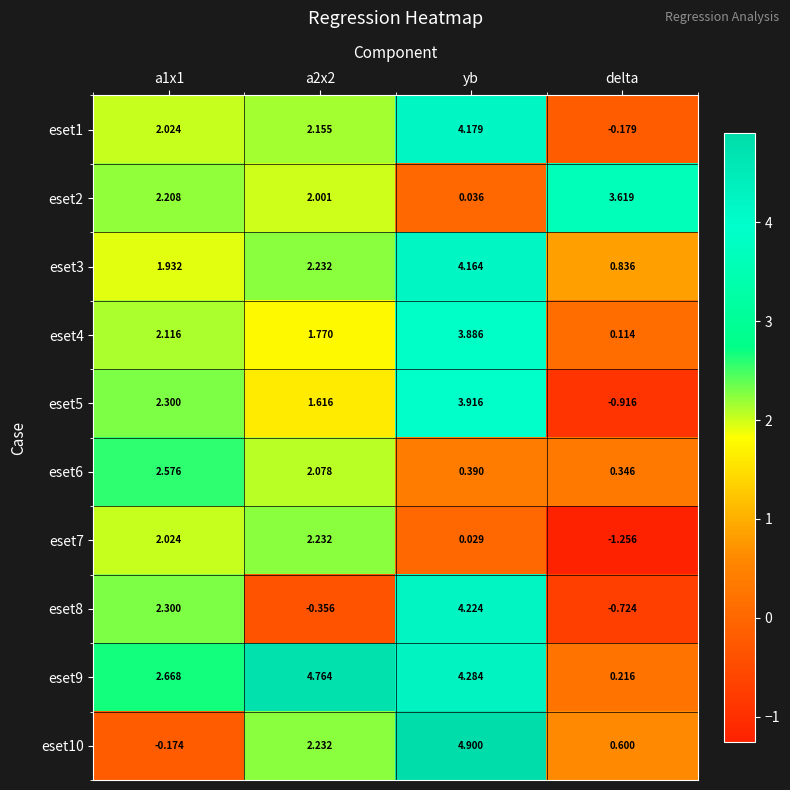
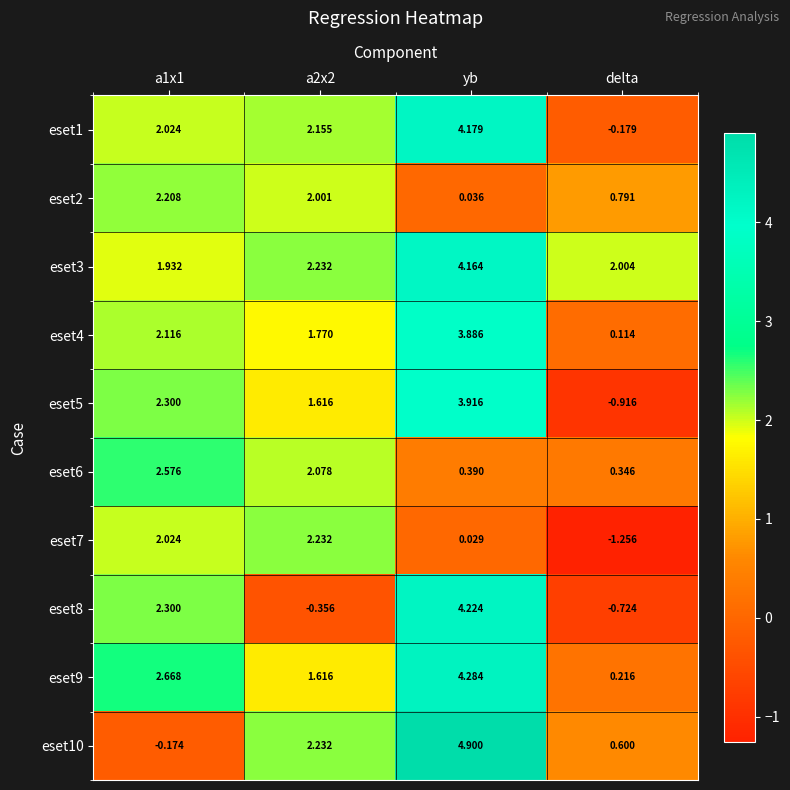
eset2, delta: 3.619 -> 0.791
eset3, delta: 0.836 -> 2.004
eset9, a2x2: 4.764 -> 1.616
